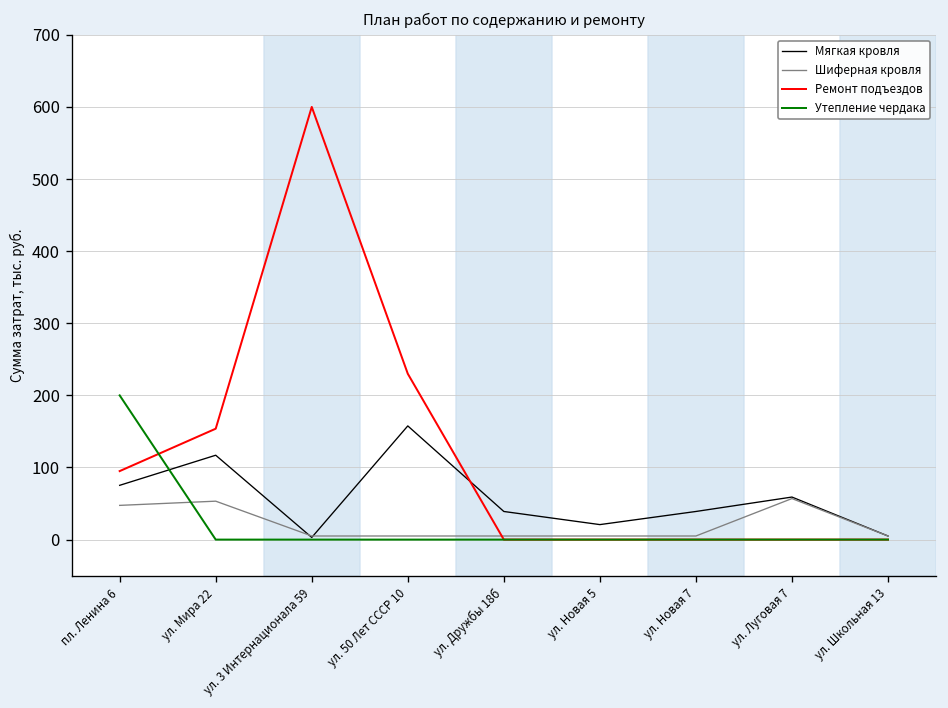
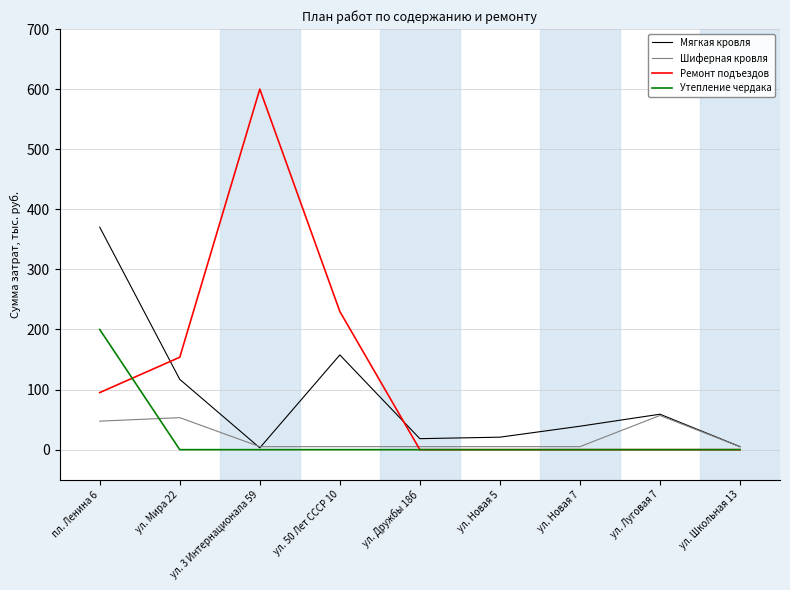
Мягкая кровля, пл. Ленина 6: 80 -> 370
Мягкая кровля, ул. Дружбы 18б: 40 -> 20
